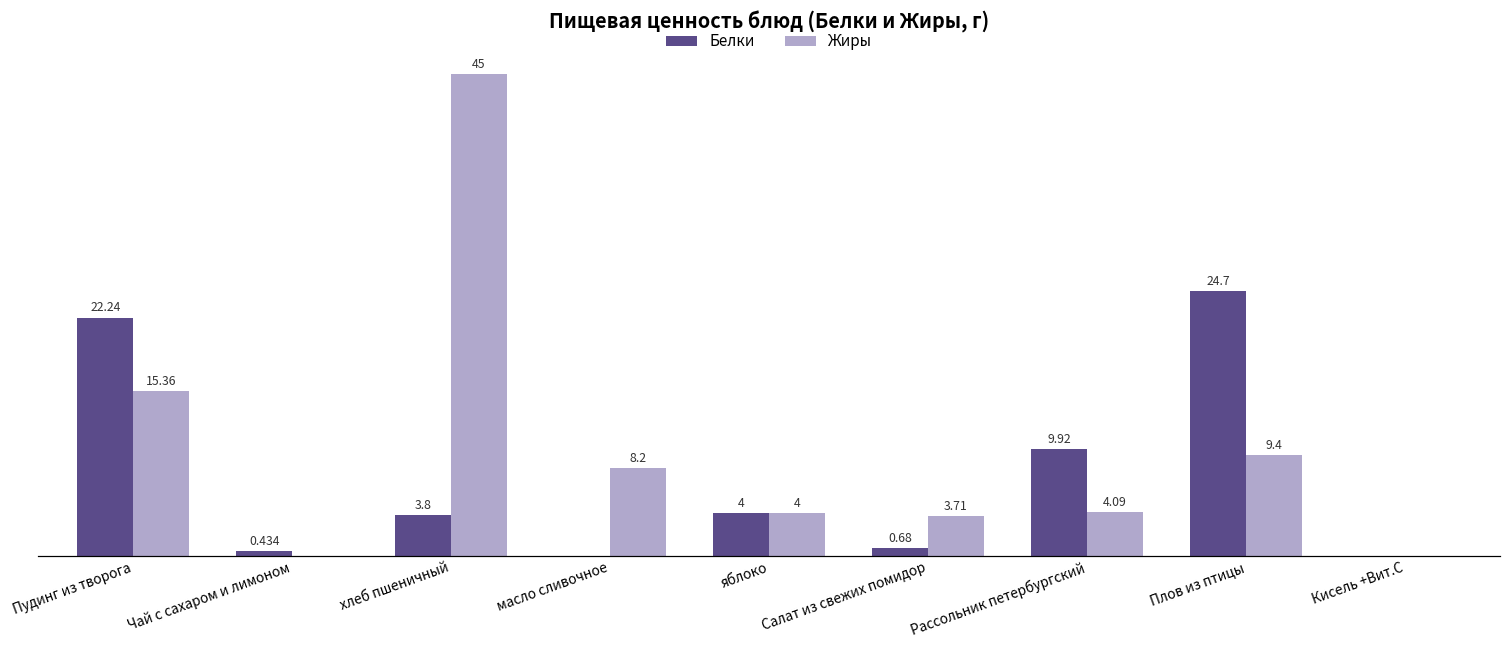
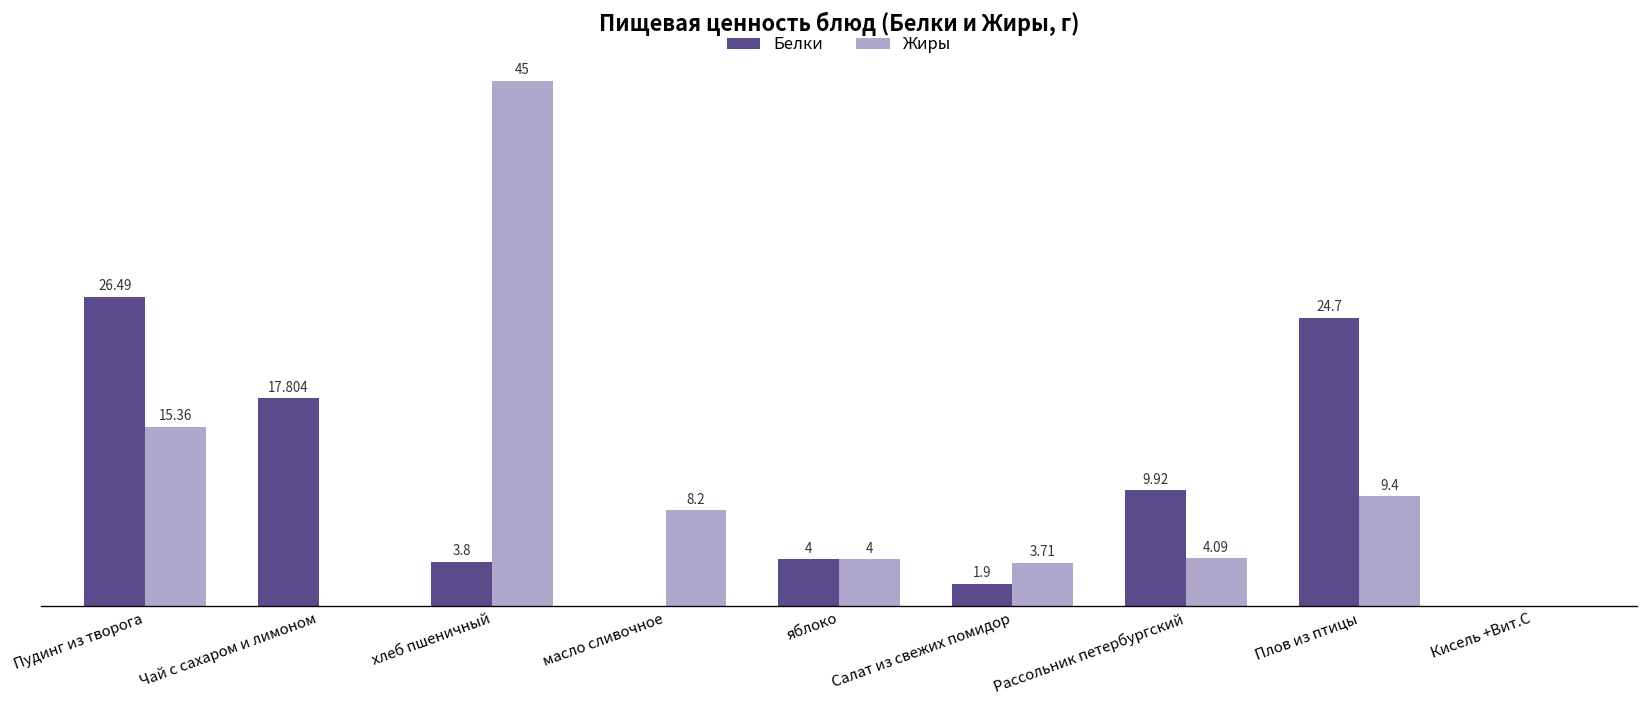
Белки, Пудинг из творога: 22.24 -> 26.49
Белки, Чай с сахаром и лимоном: 0.434 -> 17.804
Белки, Салат из свежих помидор: 0.68 -> 1.9
